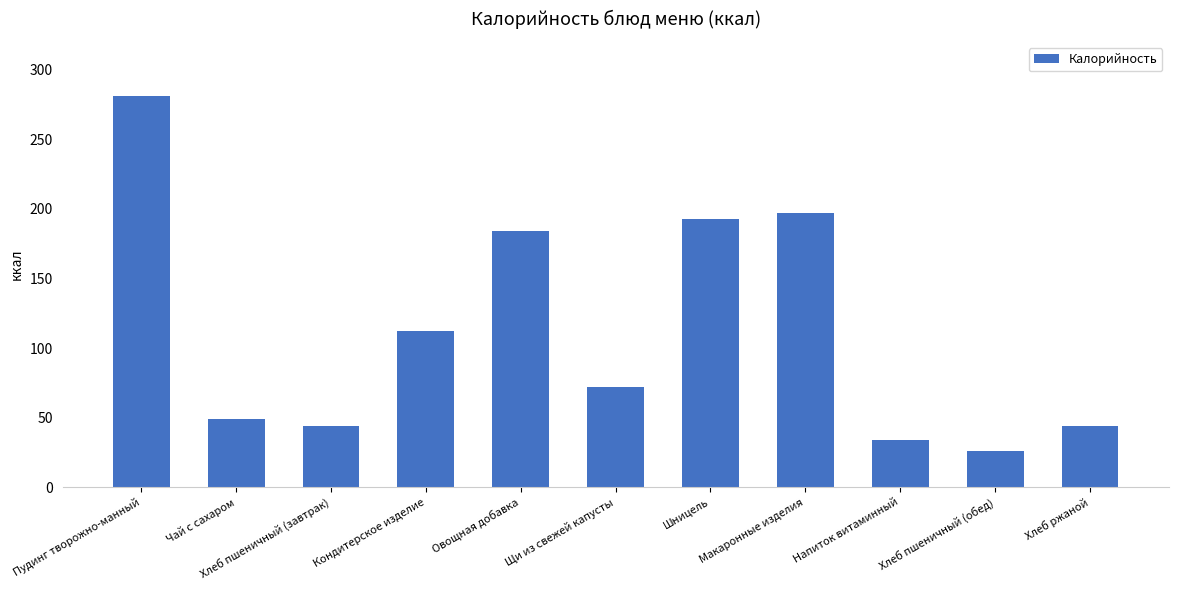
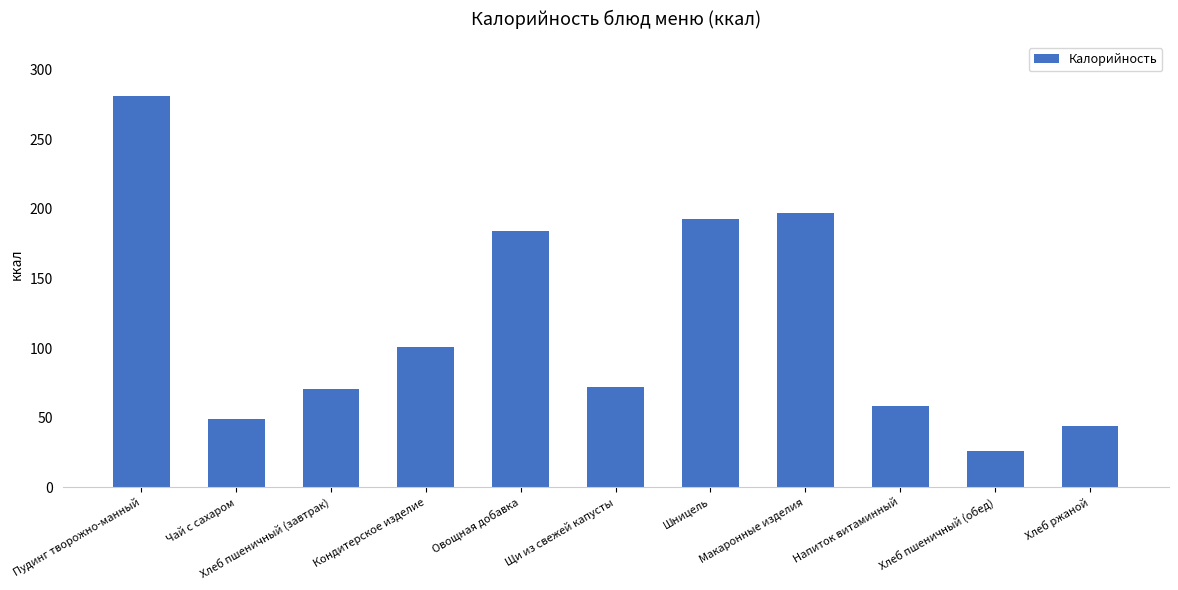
Хлеб пшеничный (завтрак): 44 -> 71
Кондитерское изделие: 112 -> 101
Напиток витаминный: 34 -> 58
